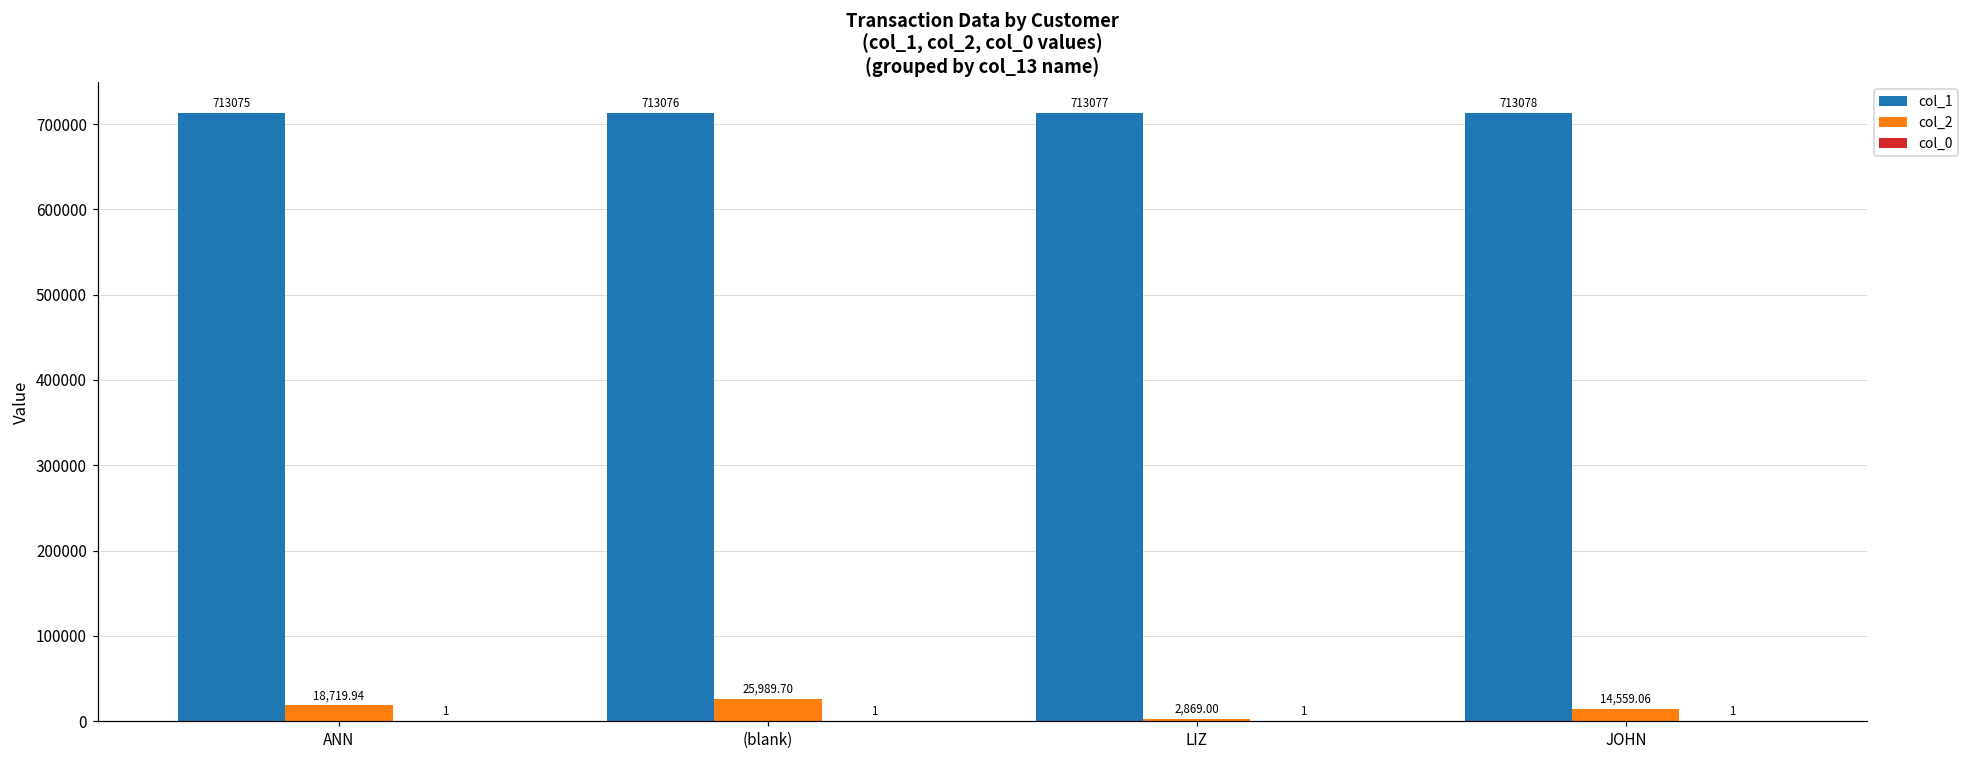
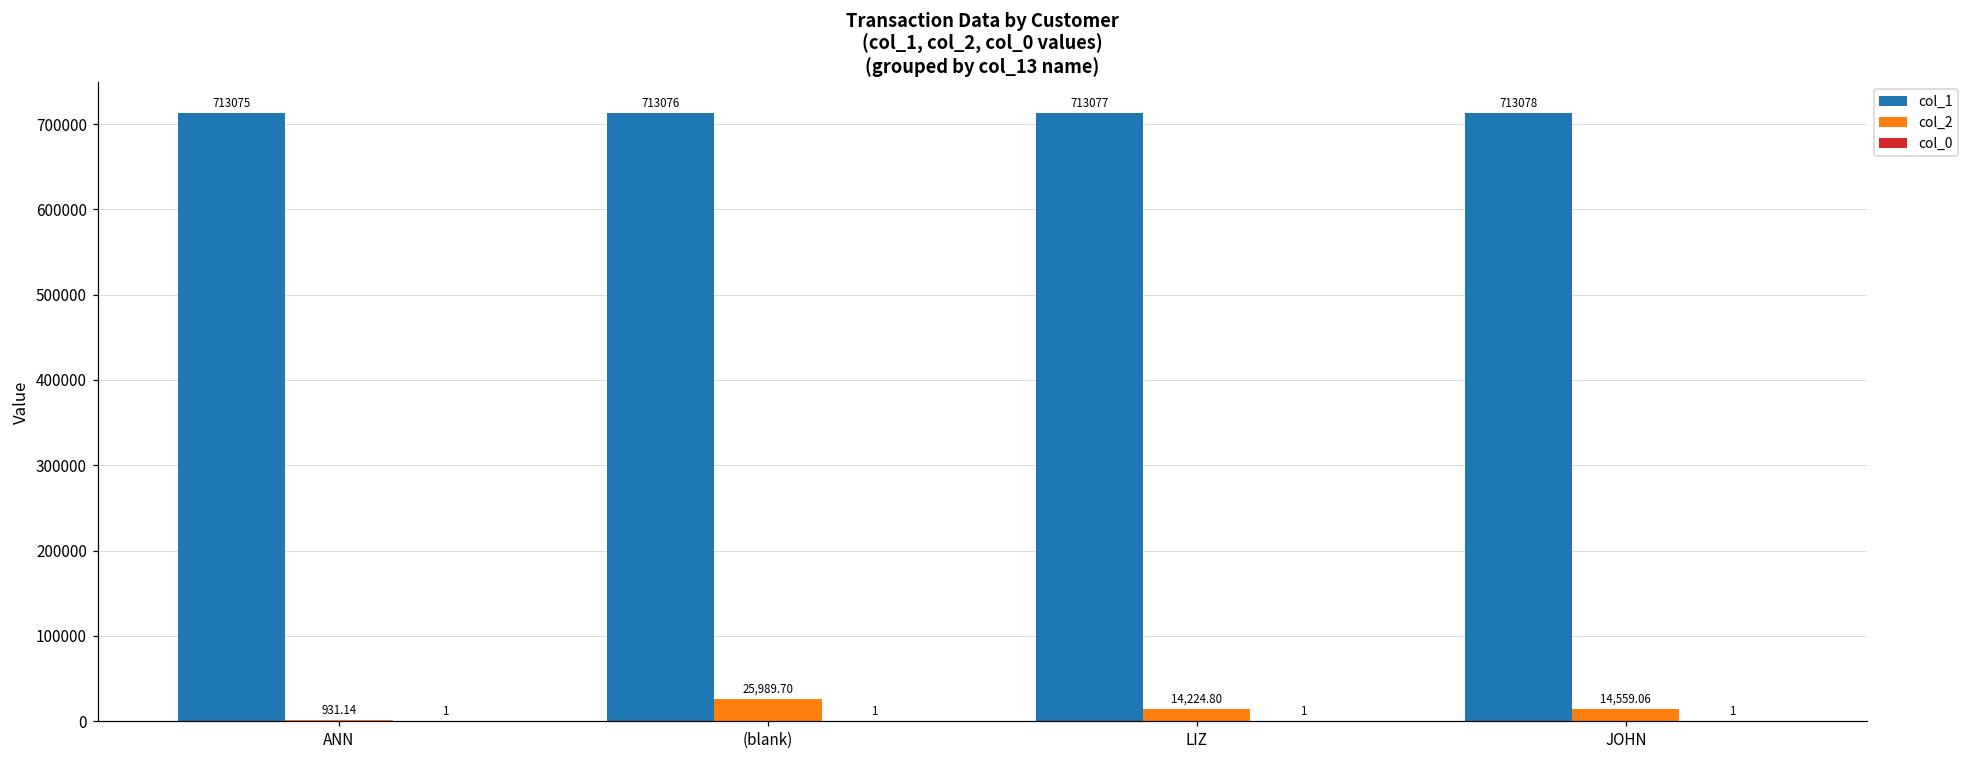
col_2, ANN: 18,719.94 -> 931.14
col_2, LIZ: 2,869.00 -> 14,224.80
